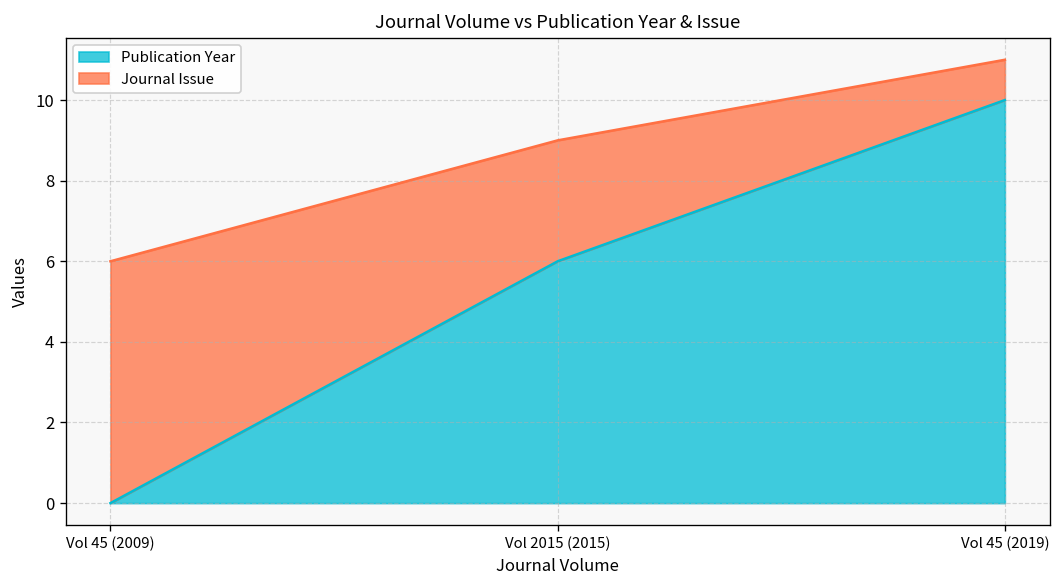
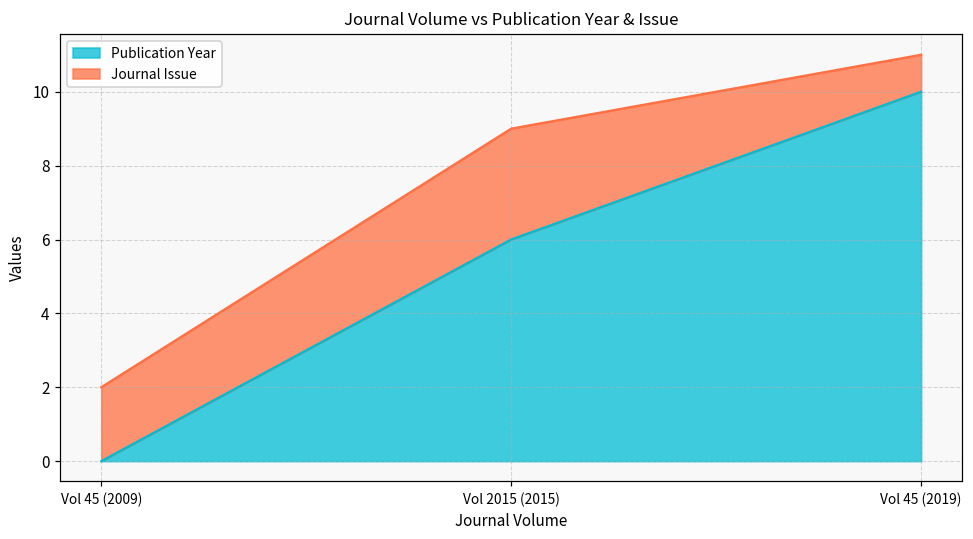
Journal Issue, Vol 45 (2009): 6 -> 2
